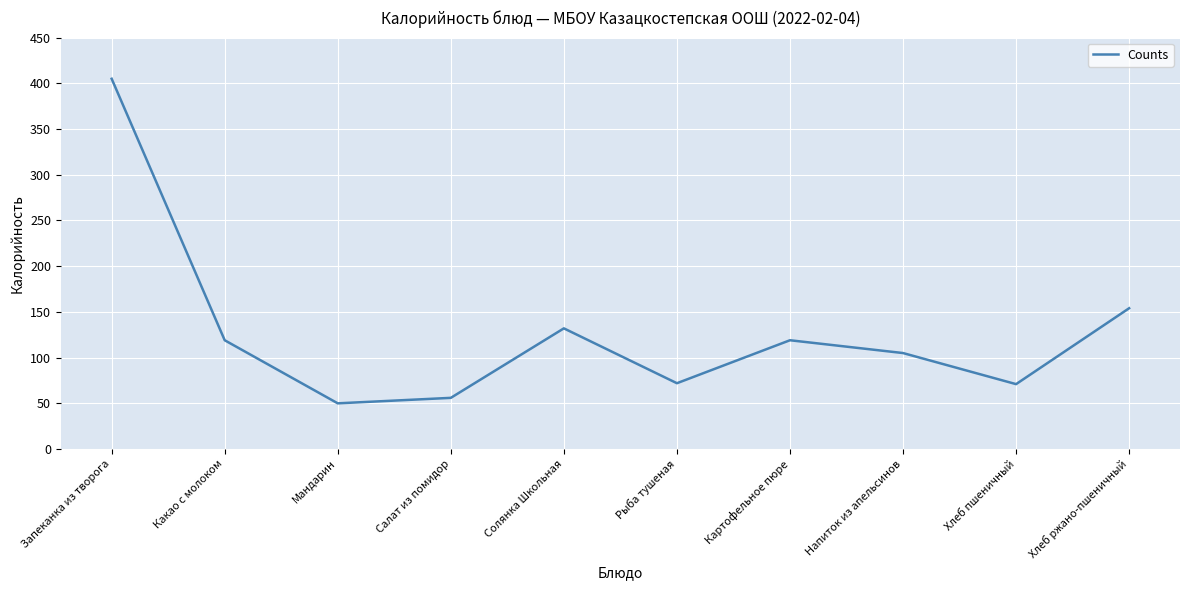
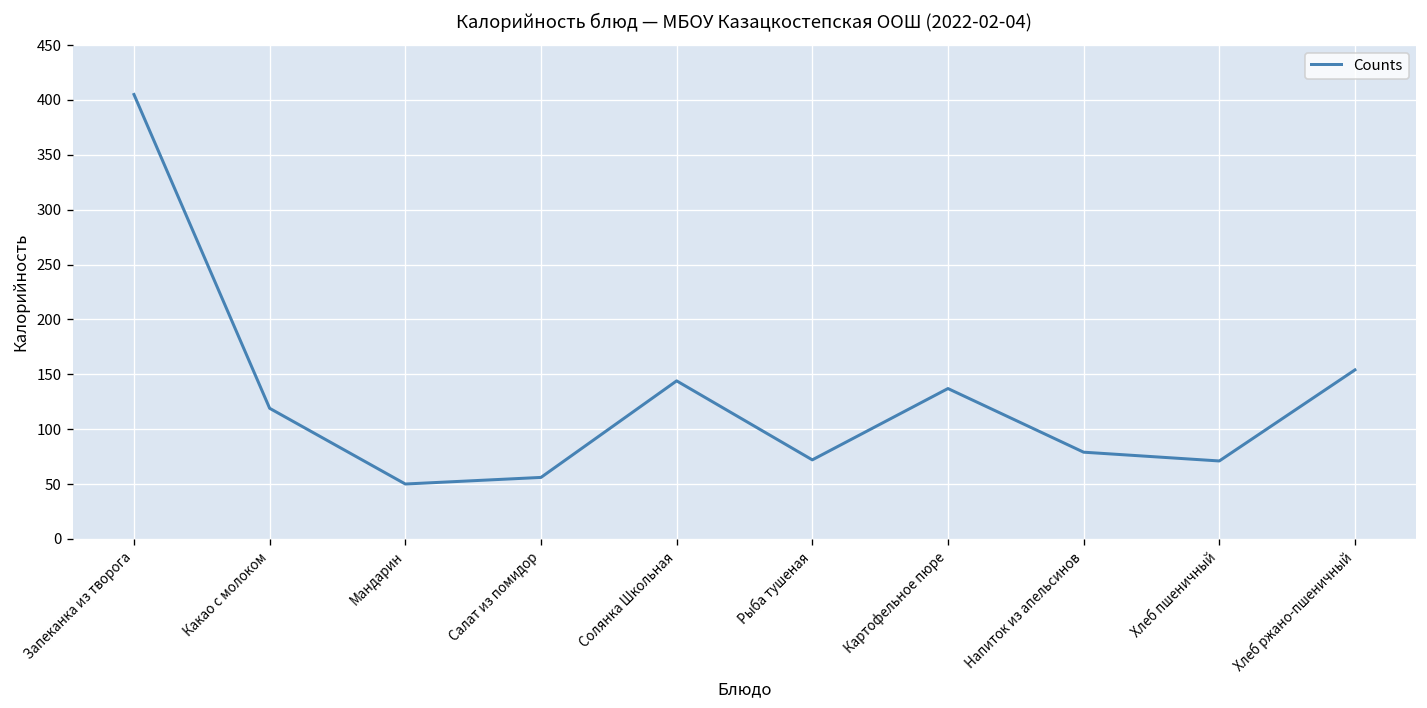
Солянка Школьная: 130 -> 140
Картофельное пюре: 120 -> 140
Напиток из апельсинов: 110 -> 80
